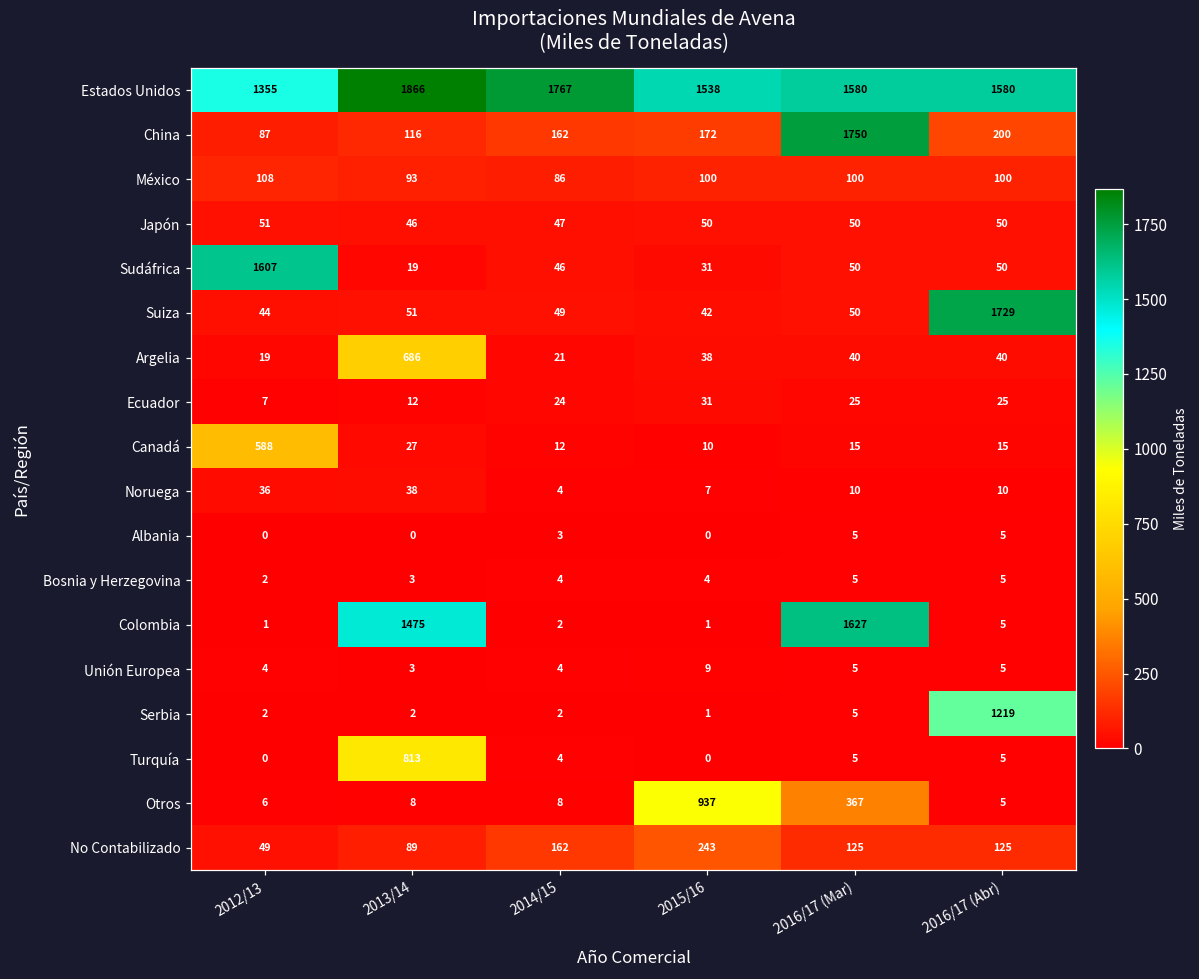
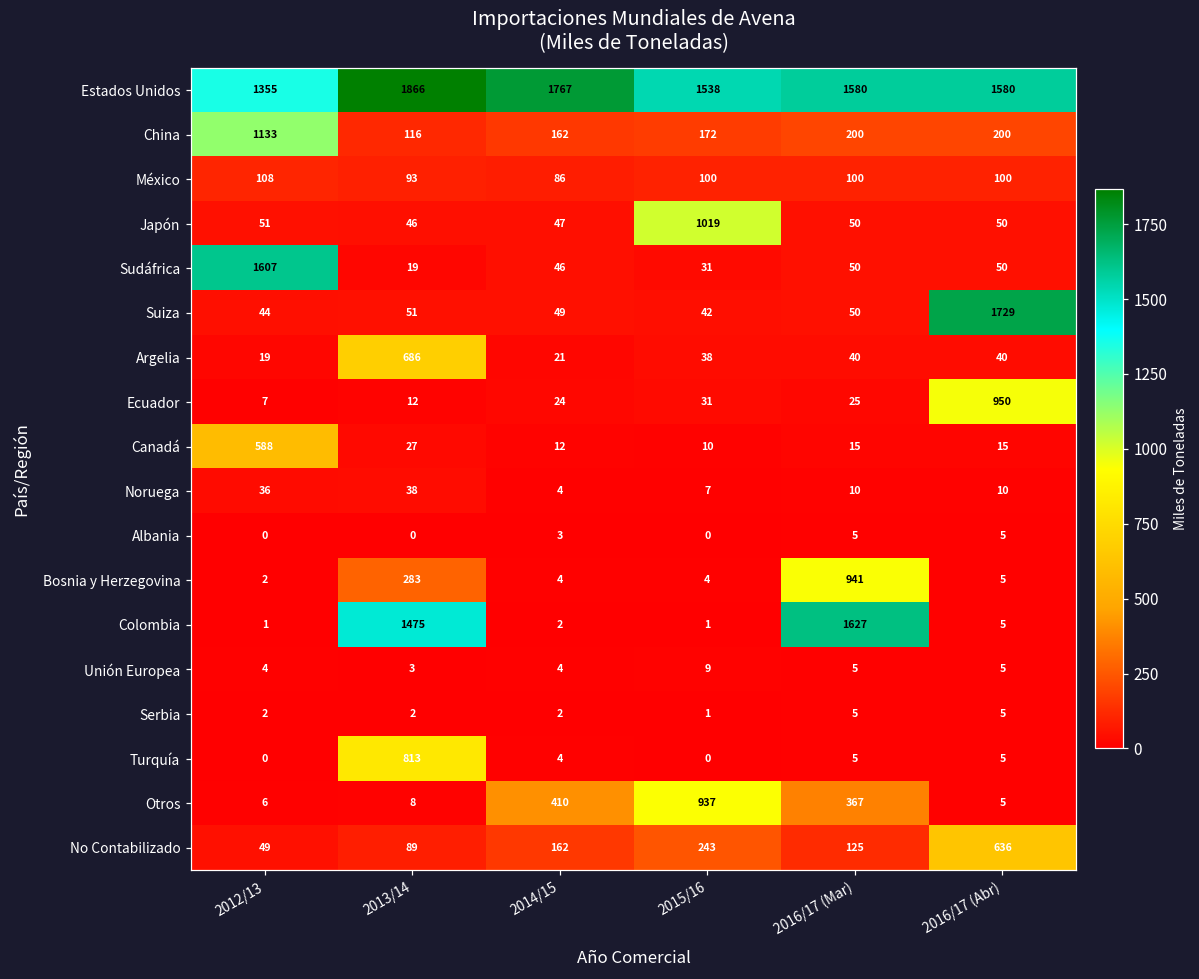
China, 2012/13: 87 -> 1133
China, 2016/17 (Mar): 1750 -> 200
Japón, 2015/16: 50 -> 1019
Ecuador, 2016/17 (Abr): 25 -> 950
Bosnia y Herzegovina, 2013/14: 3 -> 283
Bosnia y Herzegovina, 2016/17 (Mar): 5 -> 941
Serbia, 2016/17 (Abr): 1219 -> 5
Otros, 2014/15: 8 -> 410
No Contabilizado, 2016/17 (Abr): 125 -> 636
